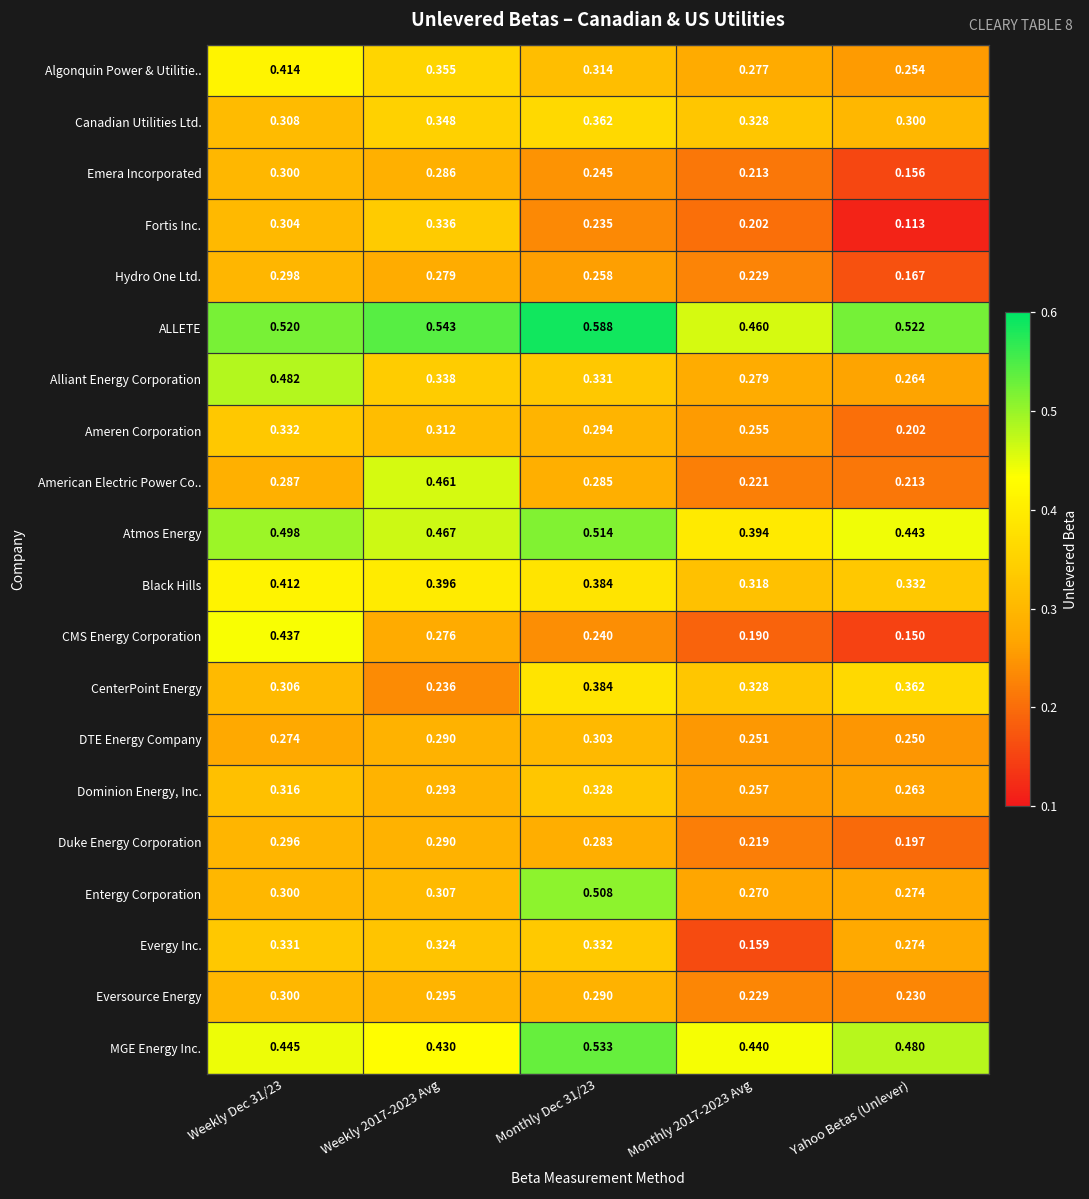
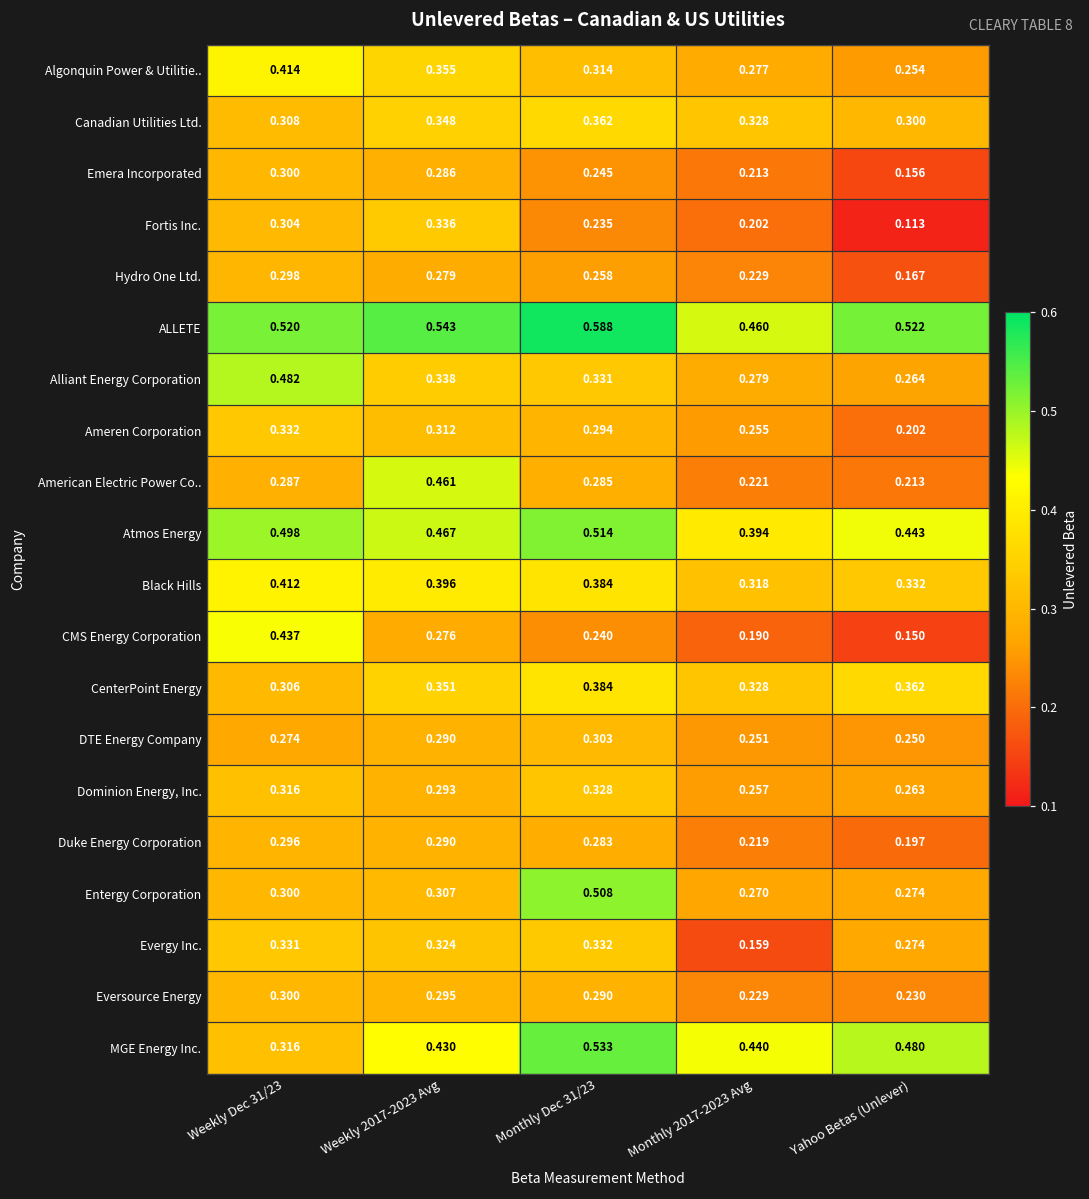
CenterPoint Energy, Weekly 2017-2023 Avg: 0.236 -> 0.351
MGE Energy Inc., Weekly Dec 31/23: 0.445 -> 0.316
